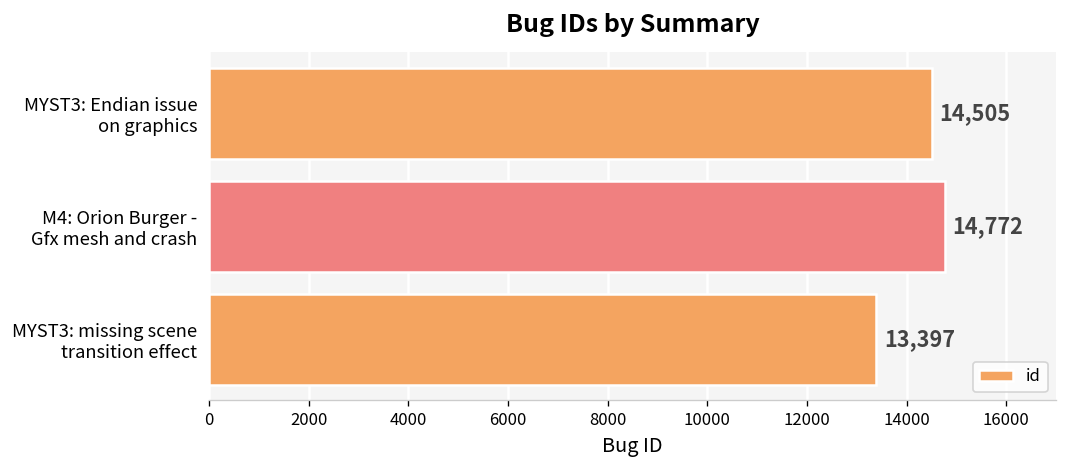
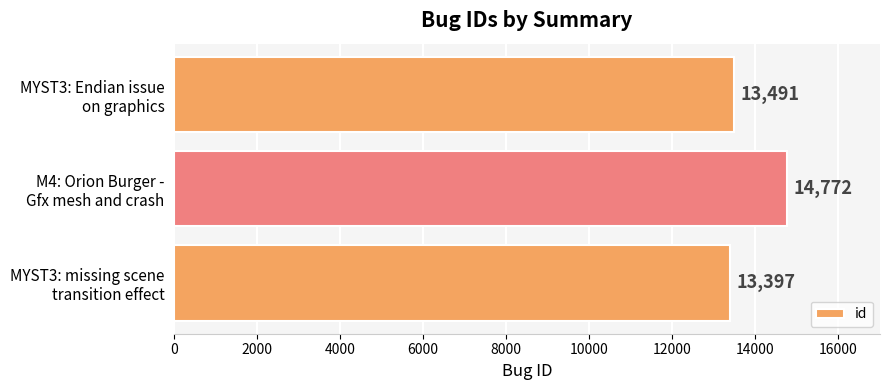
MYST3: Endian issue on graphics: 14,505 -> 13,491
